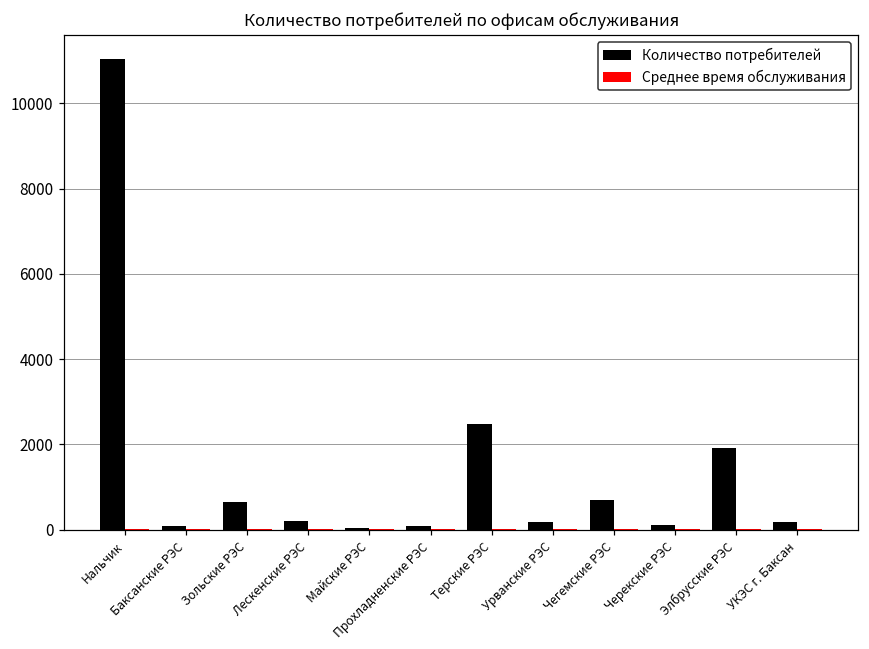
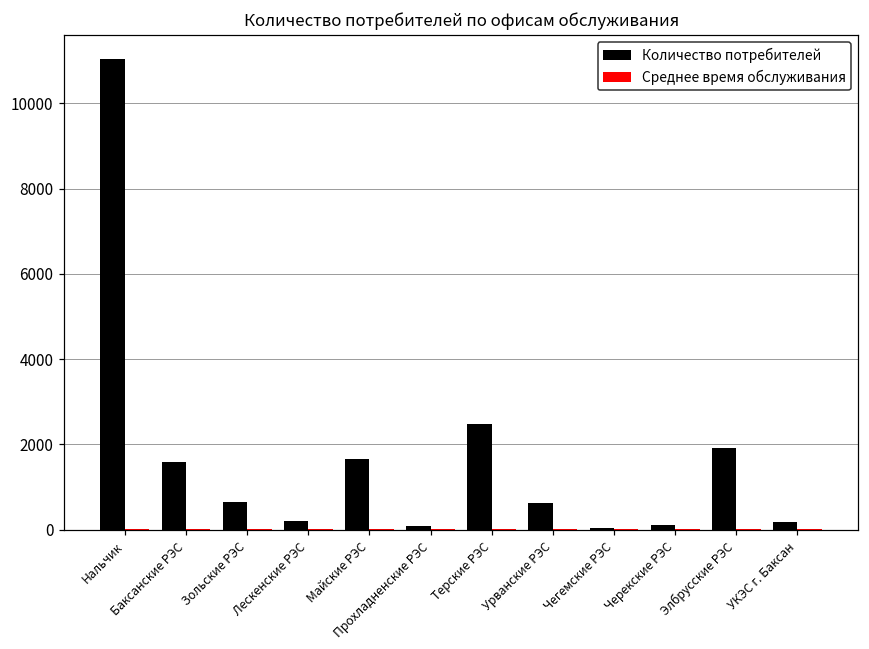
Количество потребителей, Баксанские РЭС: 100 -> 1600
Количество потребителей, Майские РЭС: 0 -> 1700
Количество потребителей, Урванские РЭС: 200 -> 600
Количество потребителей, Чегемские РЭС: 700 -> 0
